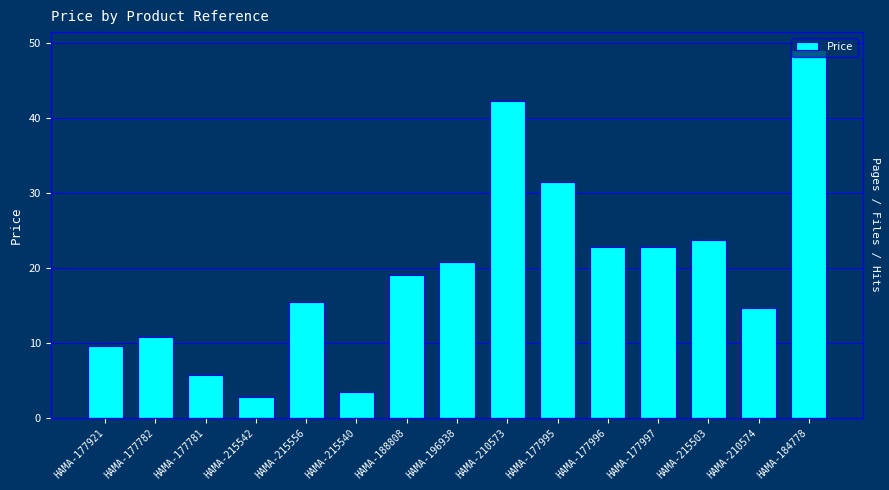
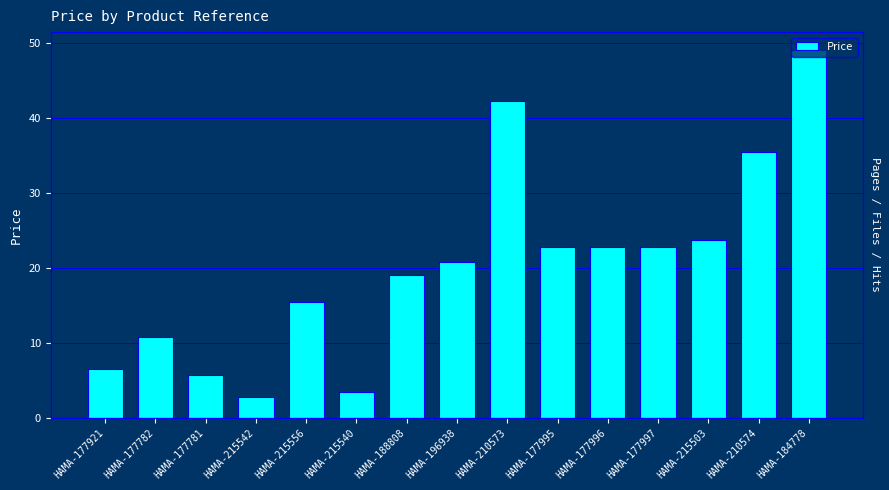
HAMA-177921: 10 -> 7
HAMA-177995: 32 -> 23
HAMA-210574: 15 -> 35
